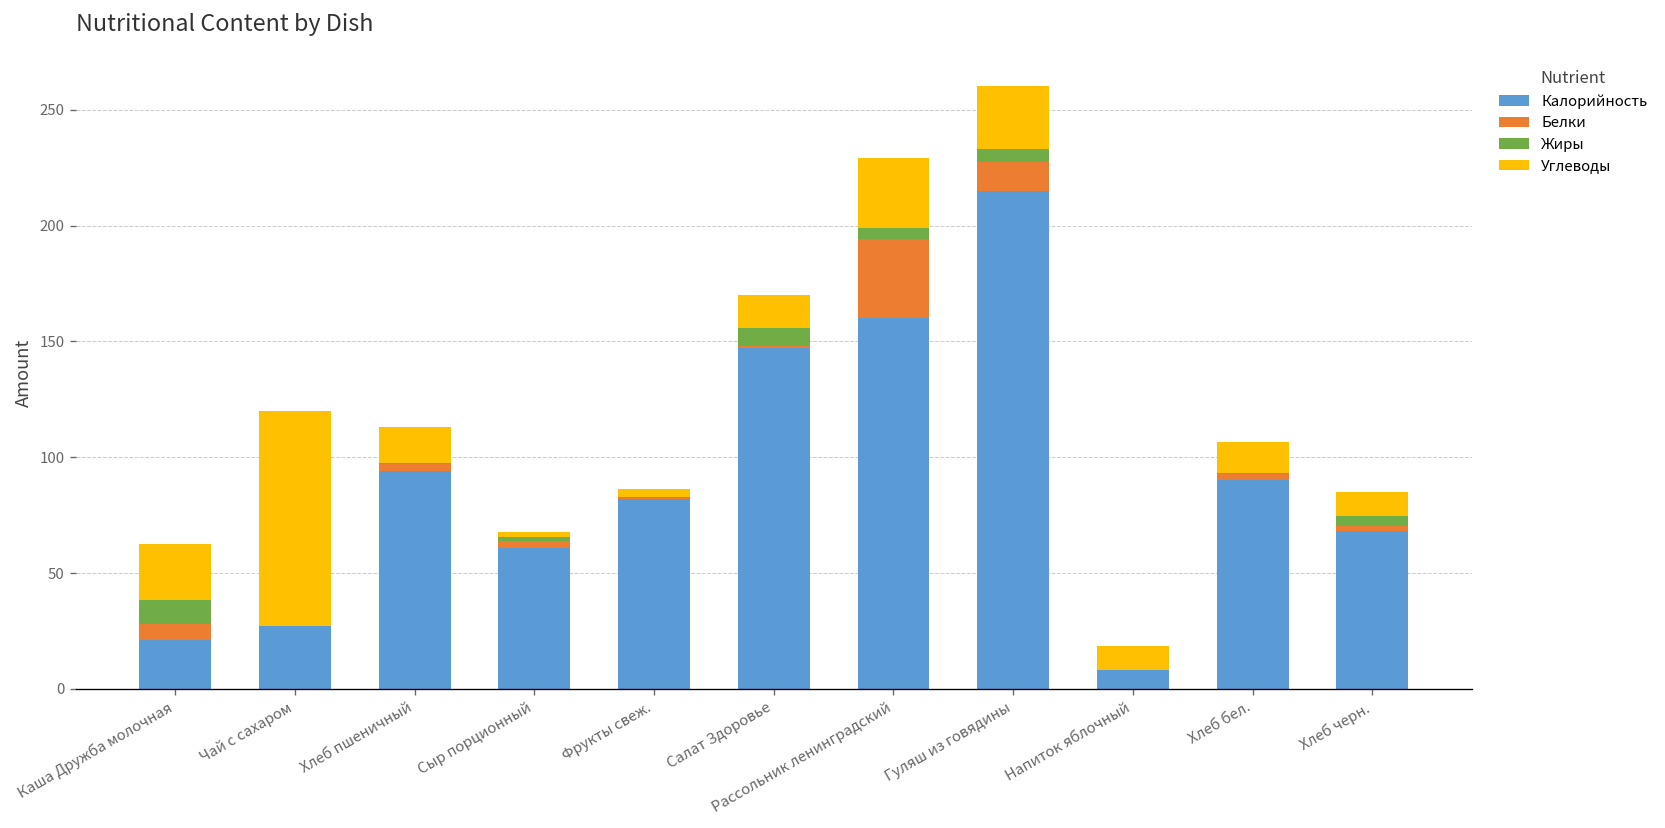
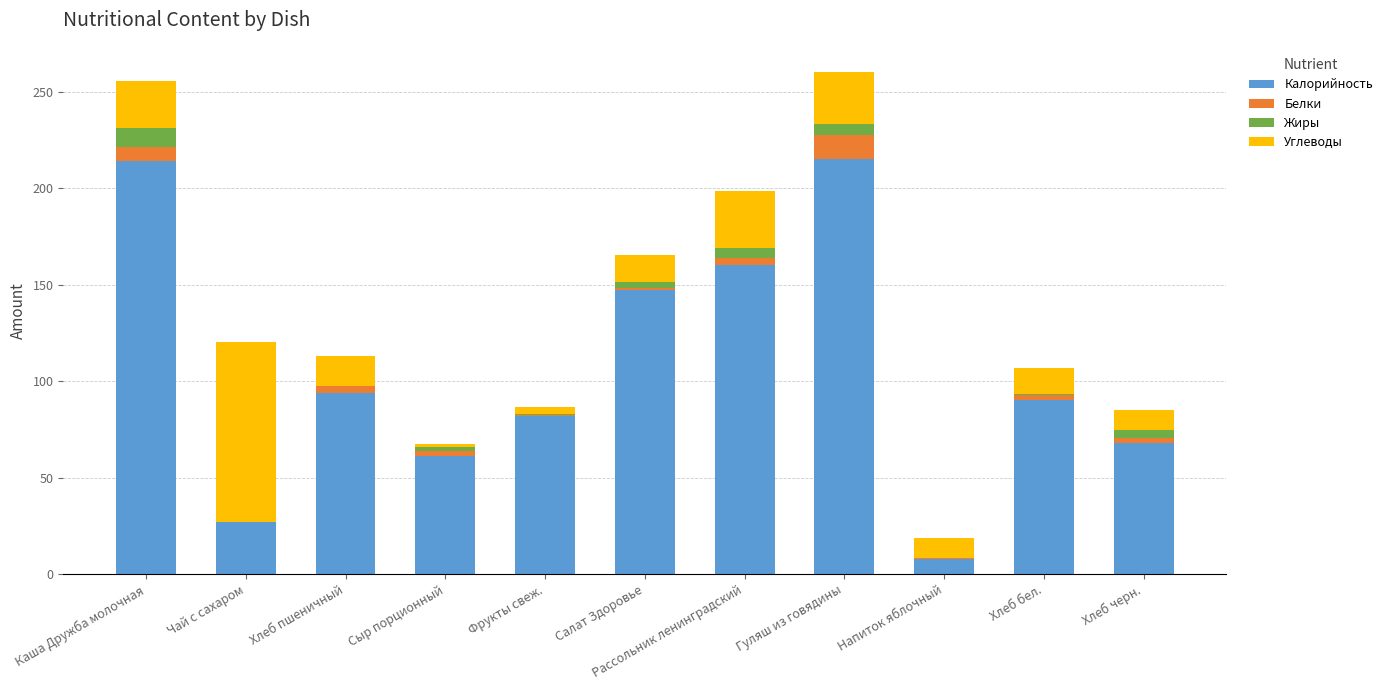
Калорийность, Каша Дружба молочная: 21 -> 214
Жиры, Салат Здоровье: 8 -> 3
Белки, Рассольник ленинградский: 34 -> 4
